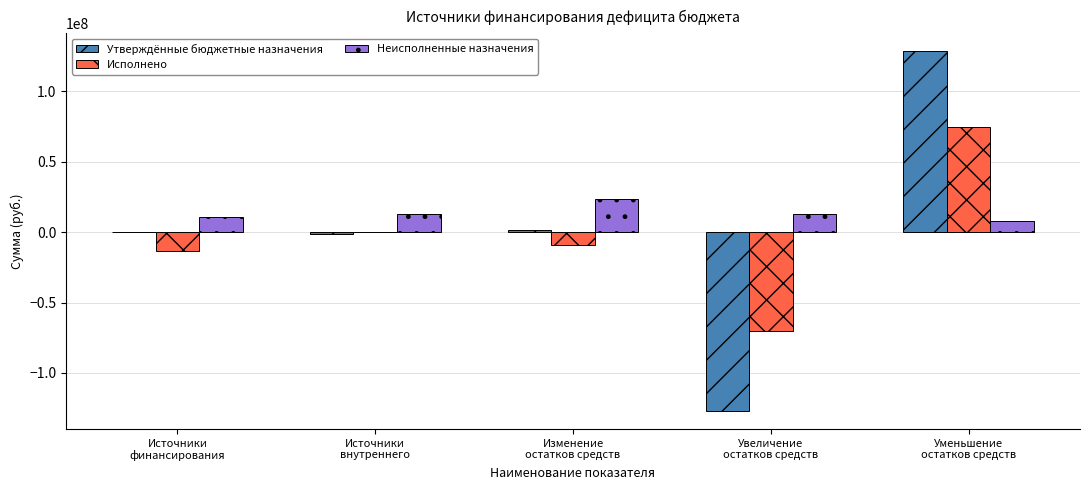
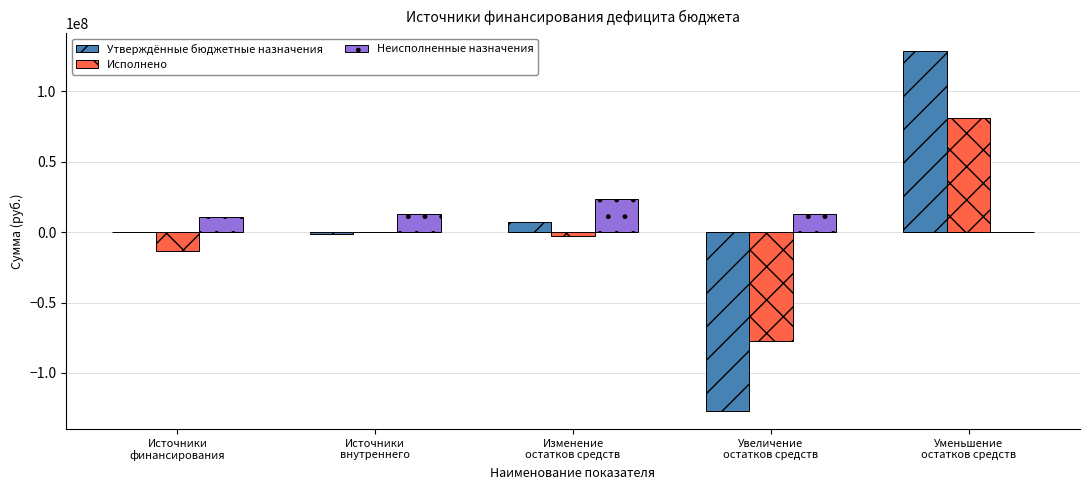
Утверждённые бюджетные назначения, Изменение остатков средств: 1000000 -> 8000000
Исполнено, Изменение остатков средств: -9000000 -> -3000000
Исполнено, Увеличение остатков средств: -70000000 -> -77000000
Исполнено, Уменьшение остатков средств: 74000000 -> 81000000
Неисполненные назначения, Уменьшение остатков средств: 8000000 -> 0
